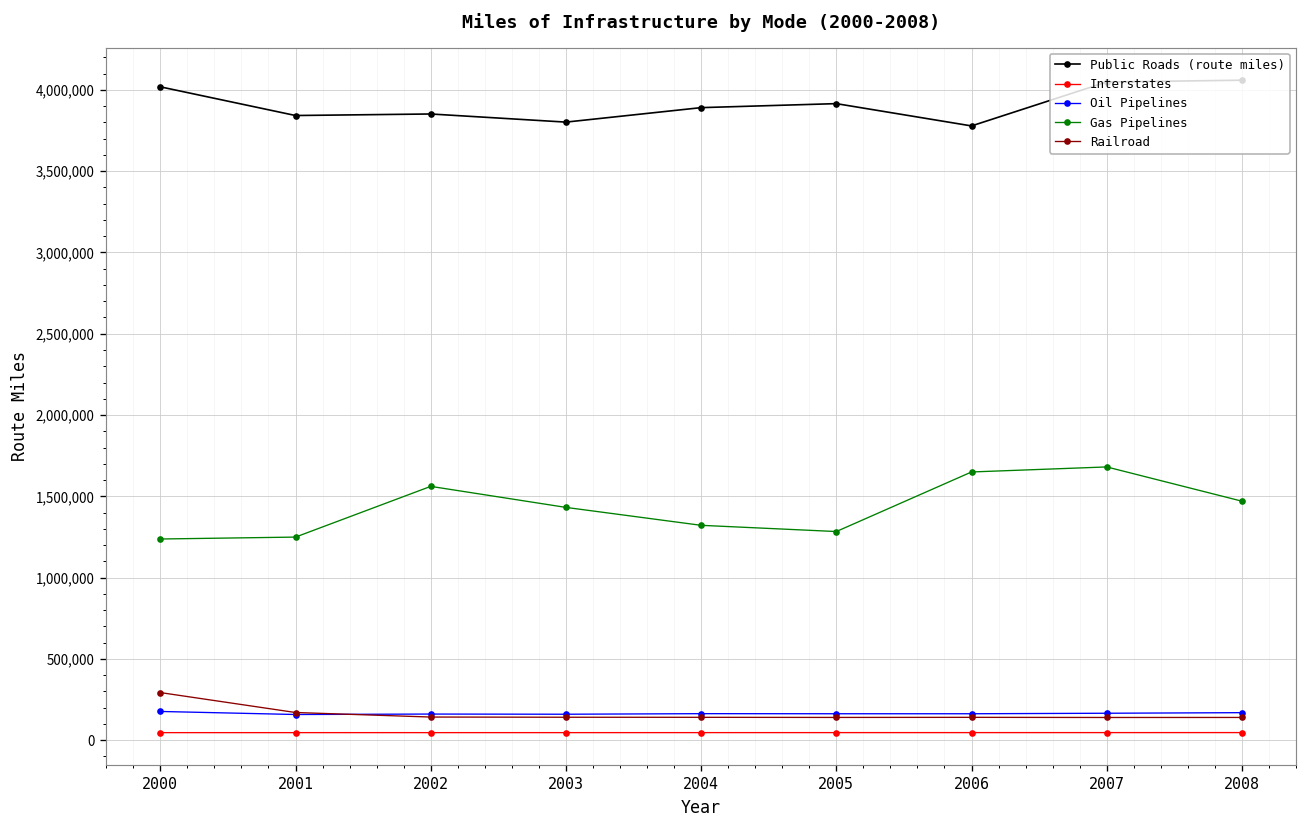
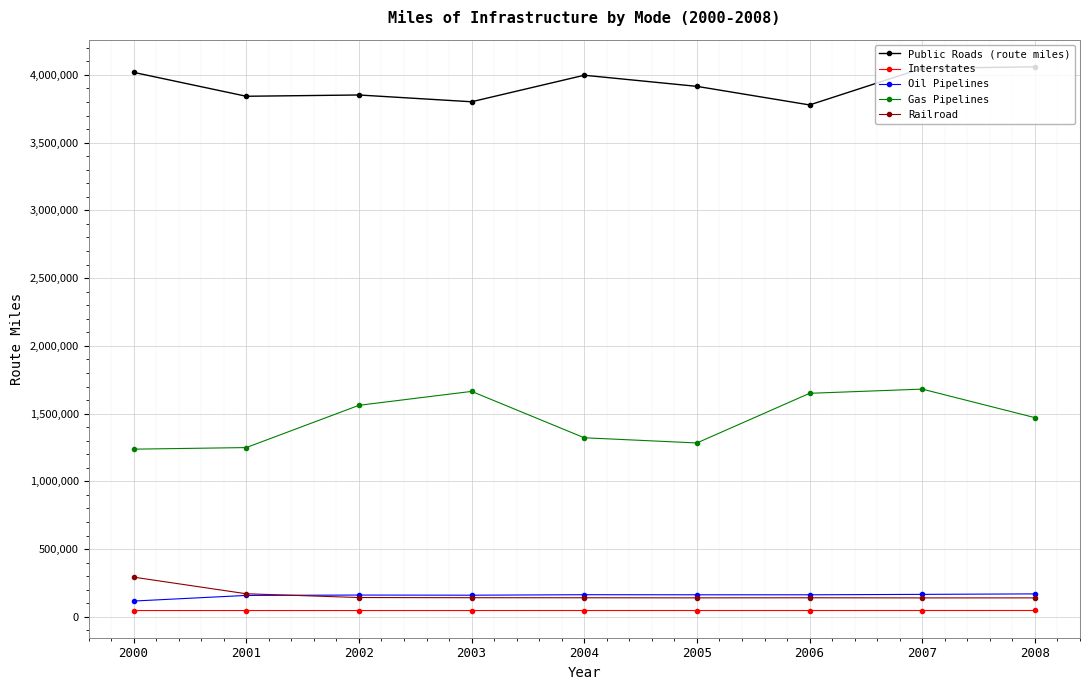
Oil Pipelines, 2000: 180,000 -> 120,000
Gas Pipelines, 2003: 1,430,000 -> 1,660,000
Public Roads (route miles), 2004: 3,890,000 -> 4,000,000
